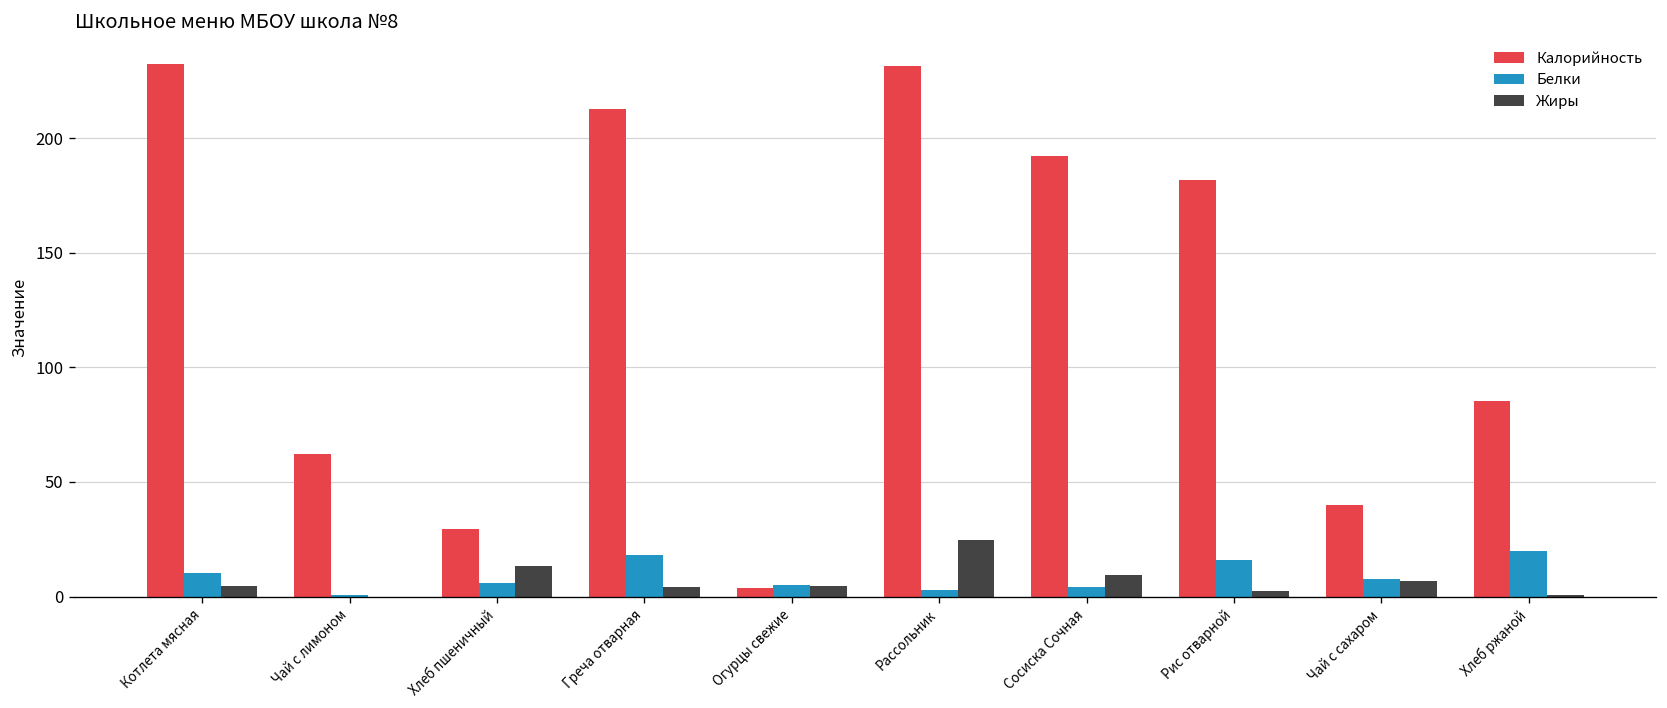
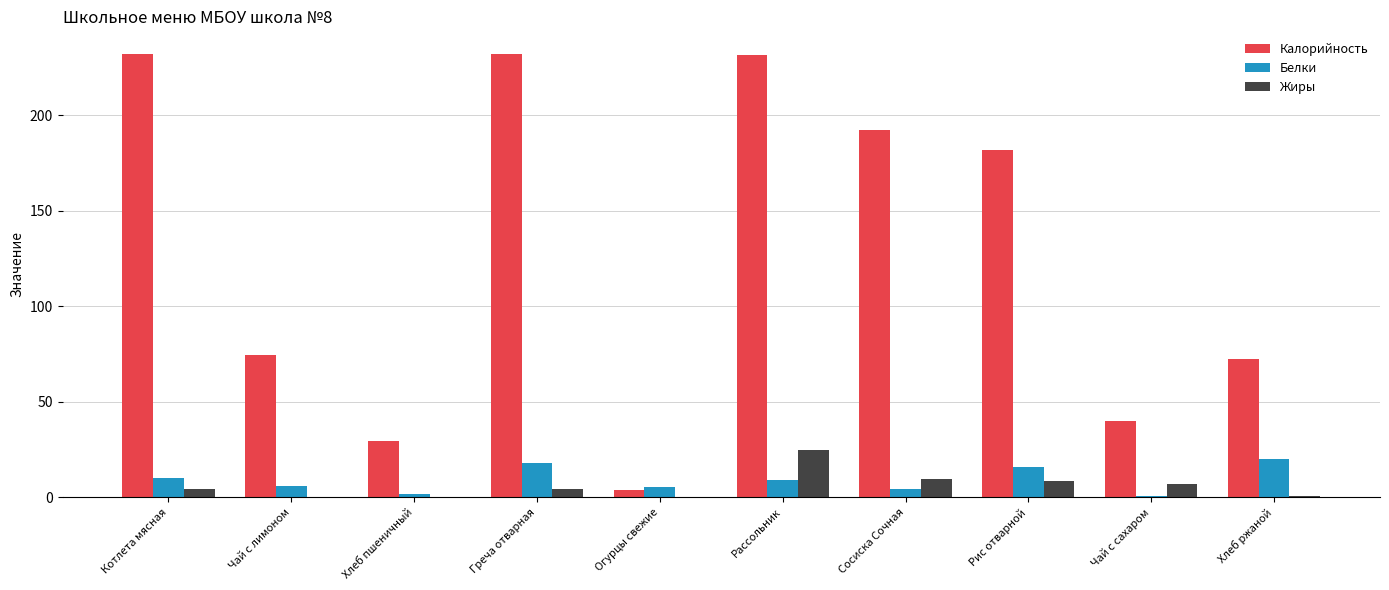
Калорийность, Чай с лимоном: 62 -> 75
Белки, Чай с лимоном: 1 -> 6
Белки, Хлеб пшеничный: 6 -> 2
Жиры, Хлеб пшеничный: 13 -> 0
Калорийность, Греча отварная: 213 -> 232
Жиры, Огурцы свежие: 5 -> 0
Белки, Рассольник: 3 -> 9
Жиры, Рис отварной: 3 -> 8
Белки, Чай с сахаром: 7 -> 1
Калорийность, Хлеб ржаной: 85 -> 72
